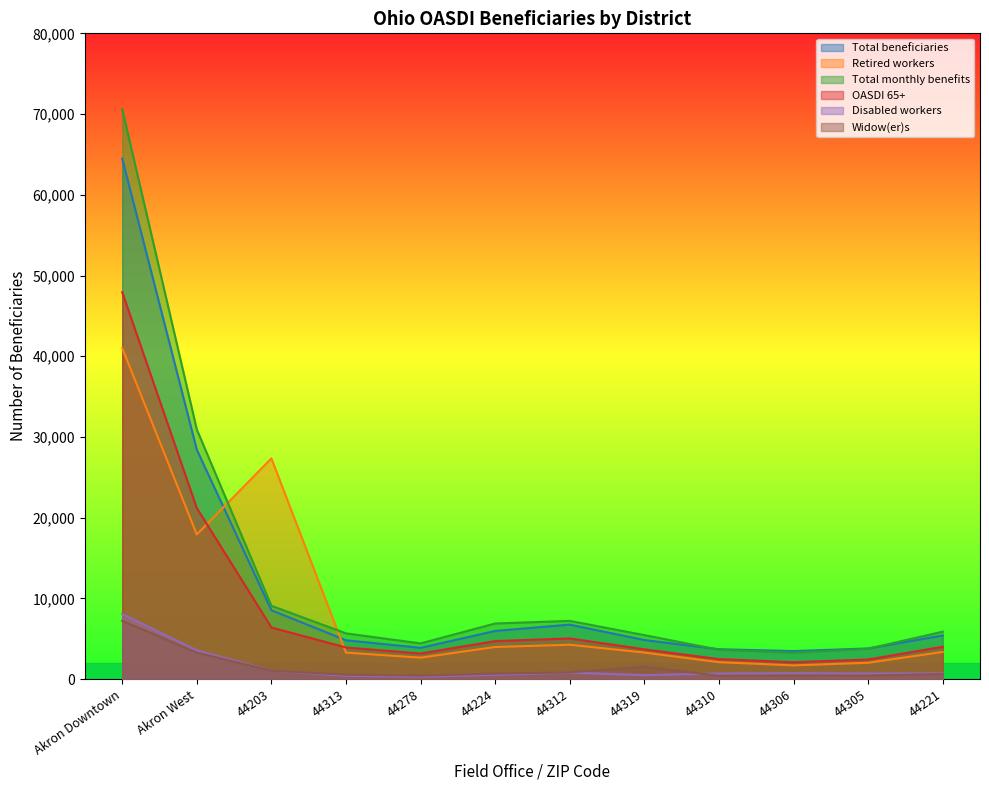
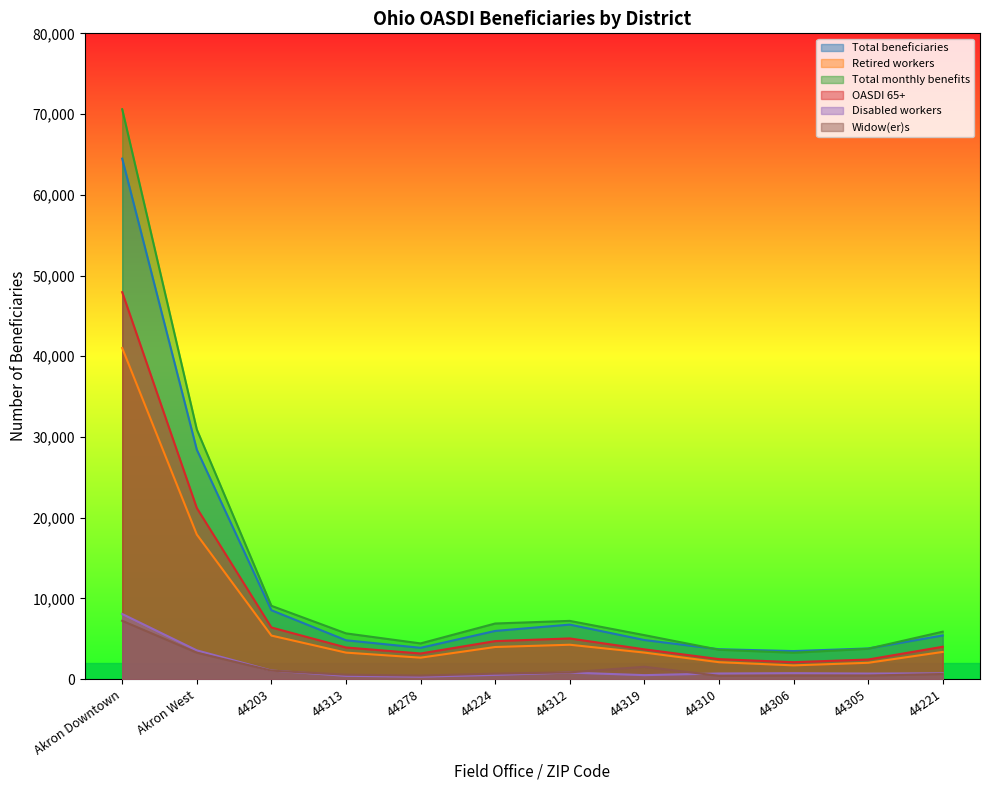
Retired workers, 44203: 27,000 -> 5,000
